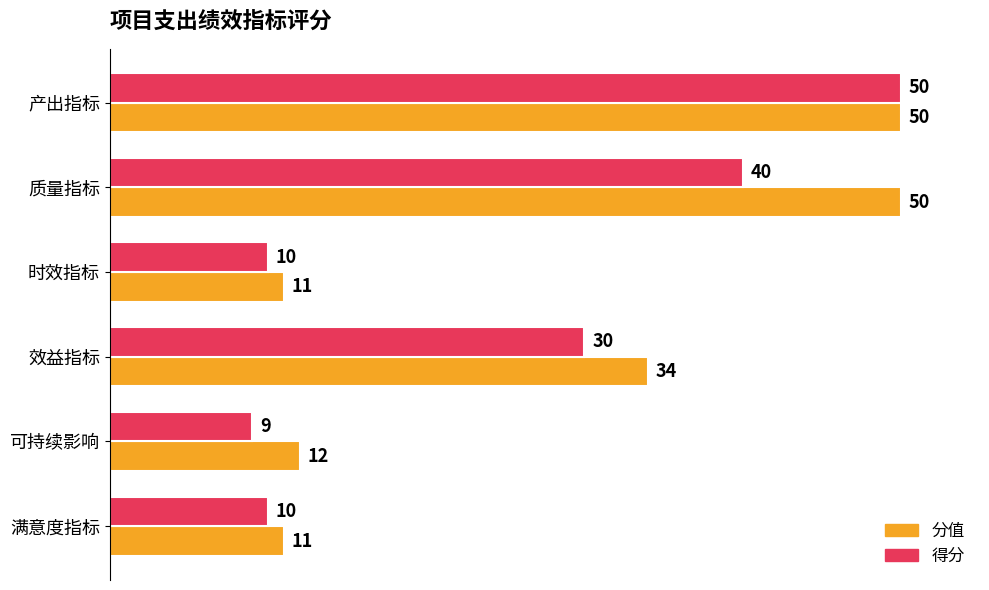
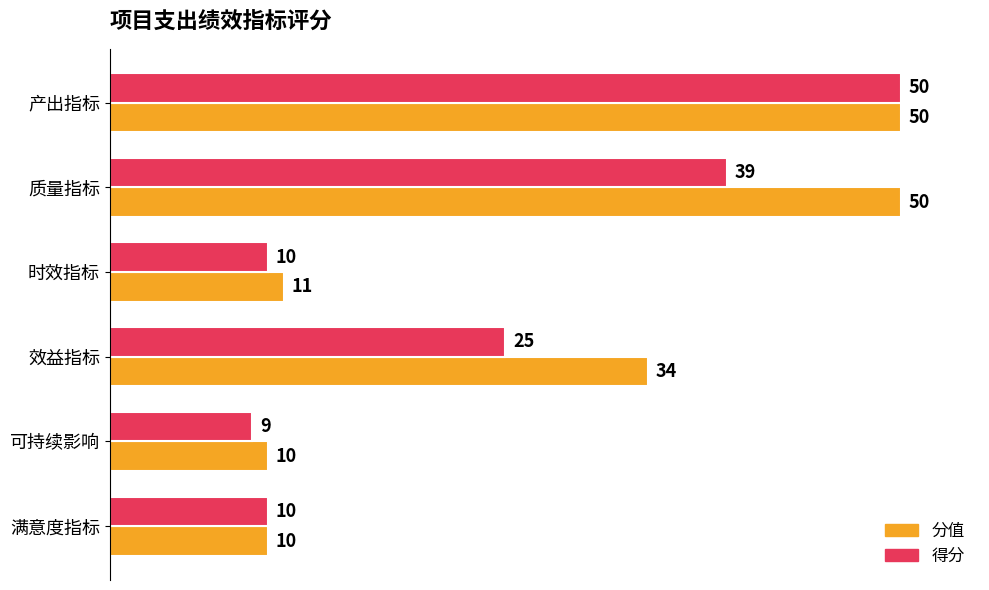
得分, 质量指标: 40 -> 39
得分, 效益指标: 30 -> 25
分值, 可持续影响: 12 -> 10
分值, 满意度指标: 11 -> 10
